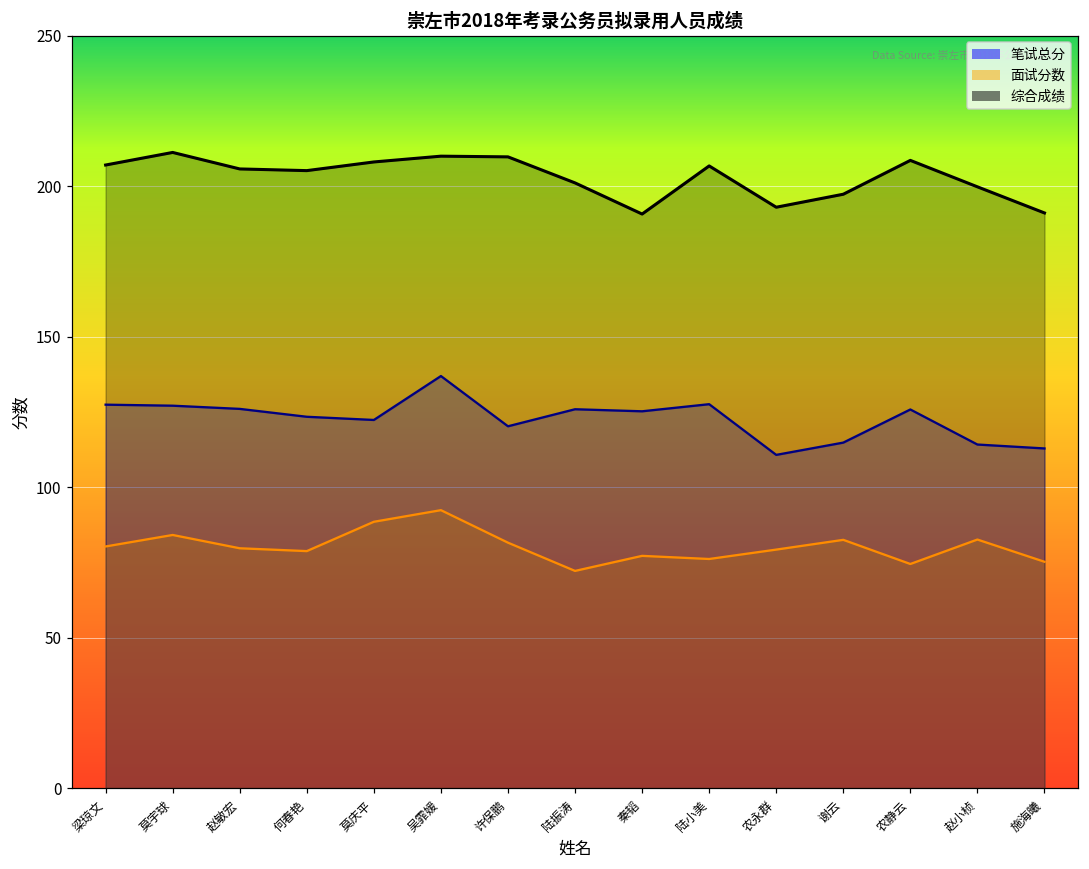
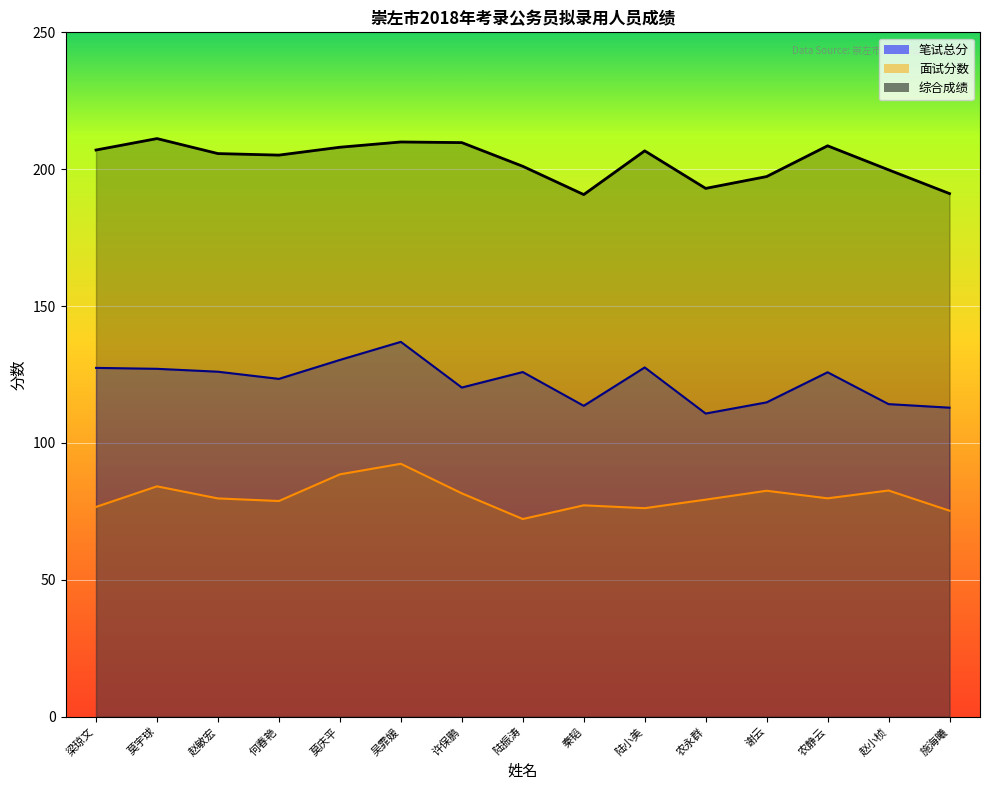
面试分数, 梁琼文: 80 -> 77
笔试总分, 莫庆平: 122 -> 130
笔试总分, 秦韬: 125 -> 114
面试分数, 农静云: 74 -> 80
